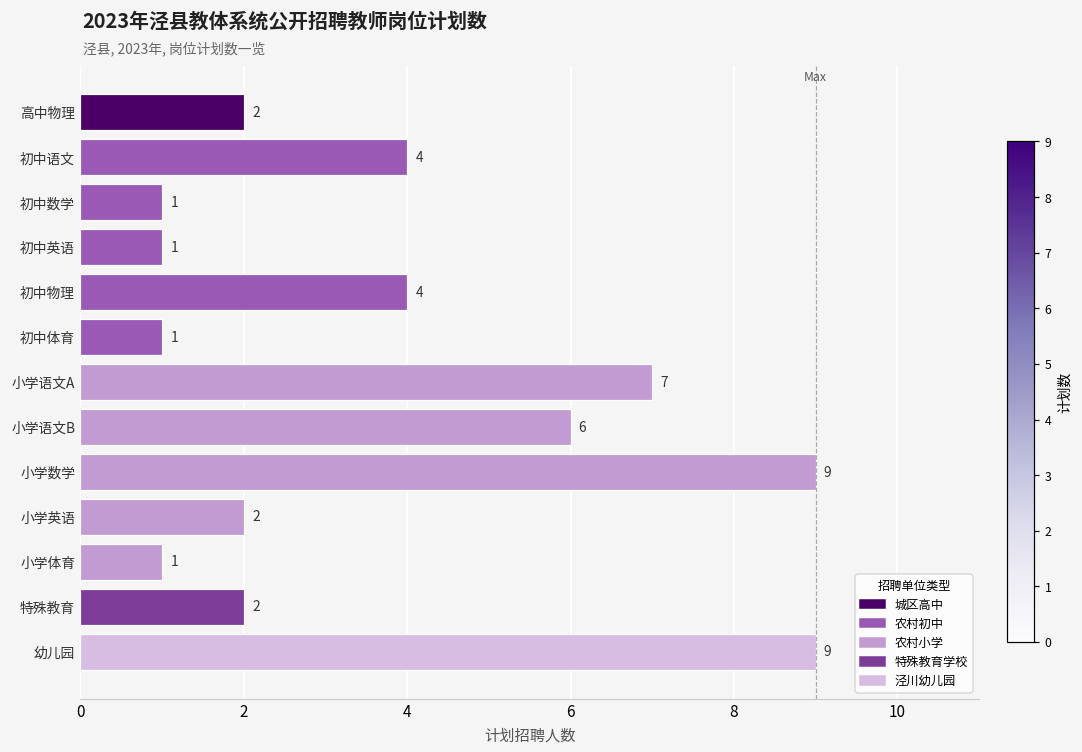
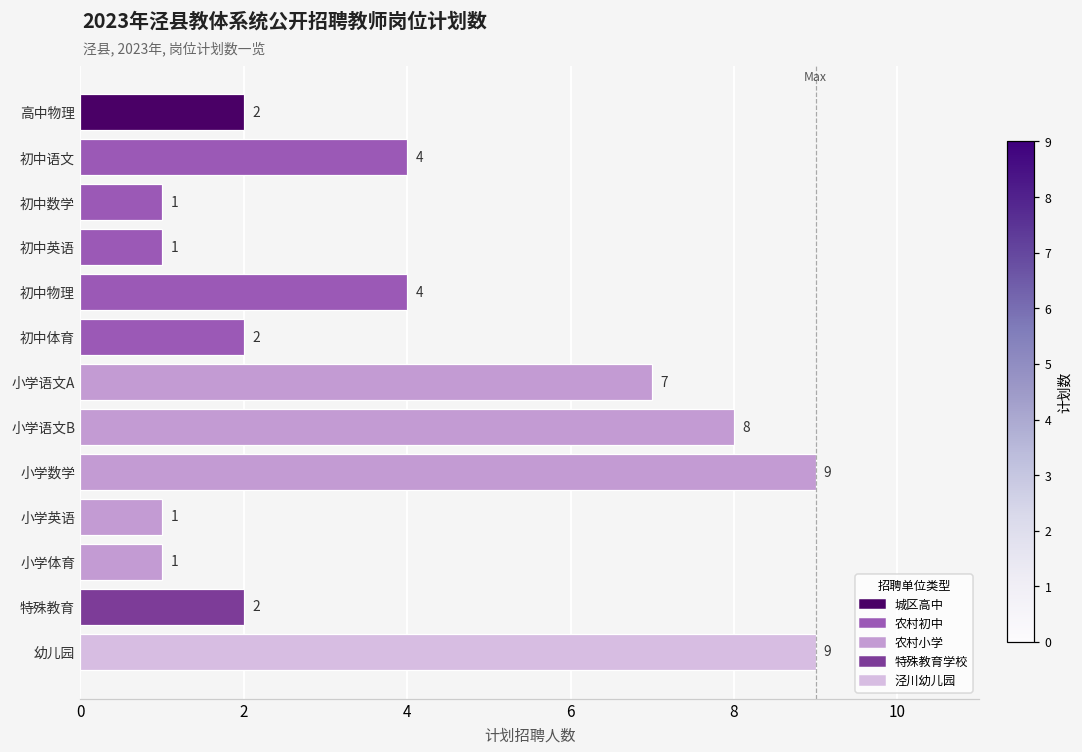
初中体育: 1 -> 2
小学语文B: 6 -> 8
小学英语: 2 -> 1
